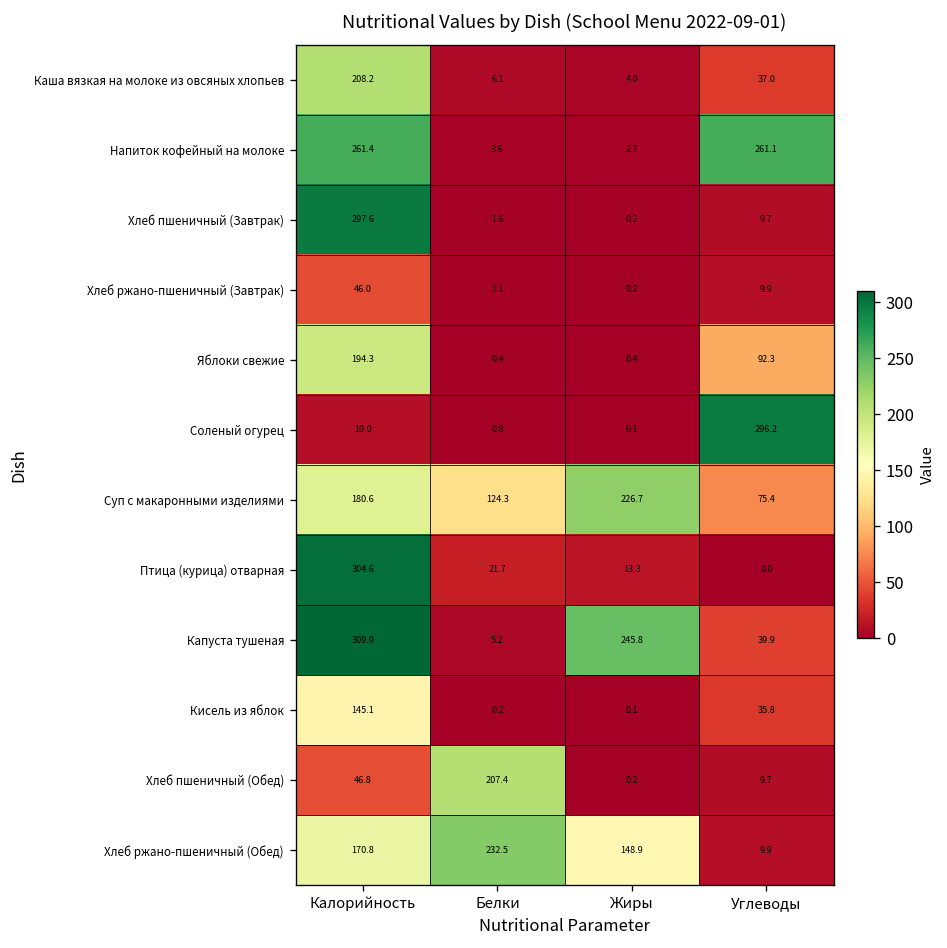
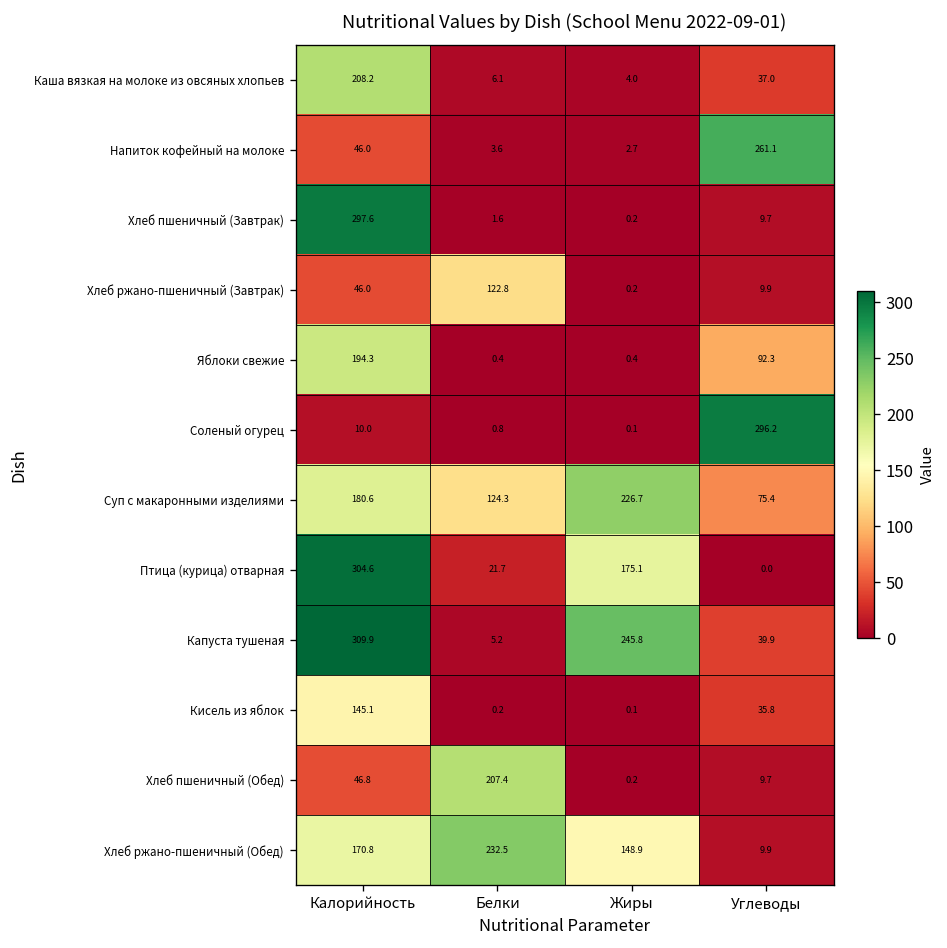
Напиток кофейный на молоке, Калорийность: 261.4 -> 46.0
Хлеб ржано-пшеничный (Завтрак), Белки: 1.1 -> 122.8
Птица (курица) отварная, Жиры: 13.3 -> 175.1
